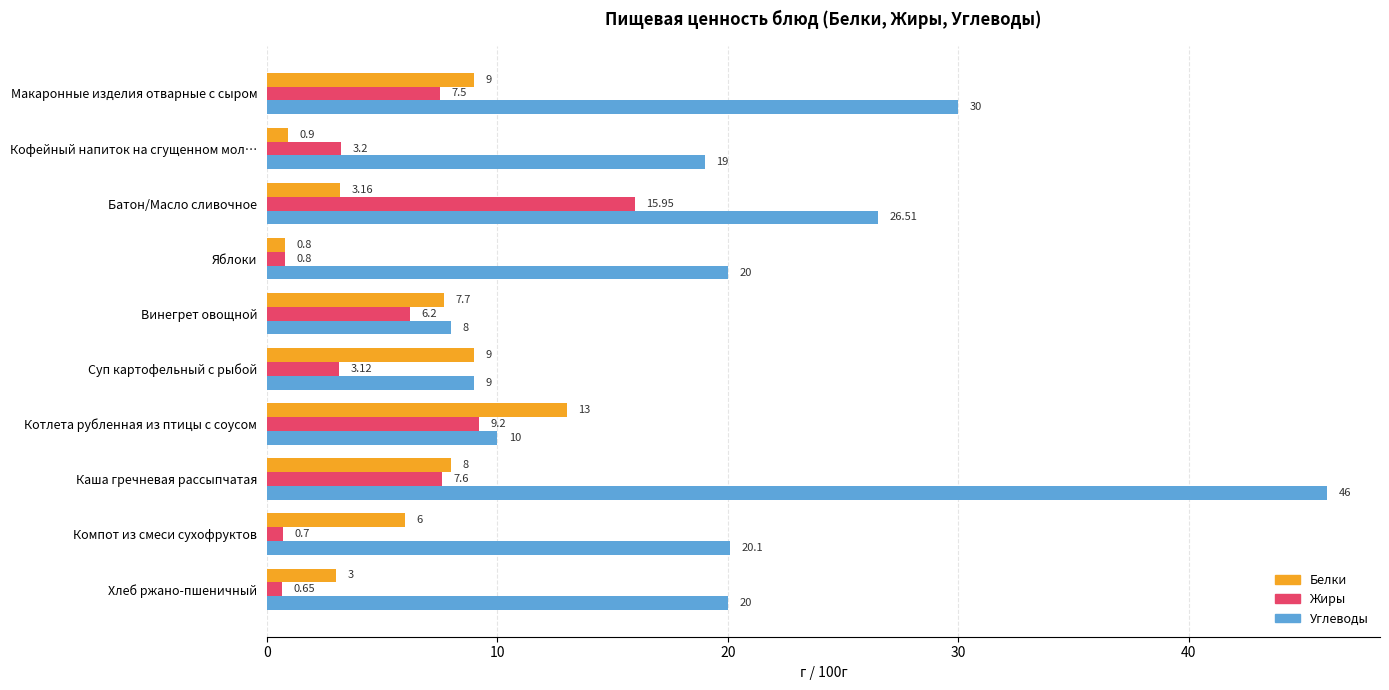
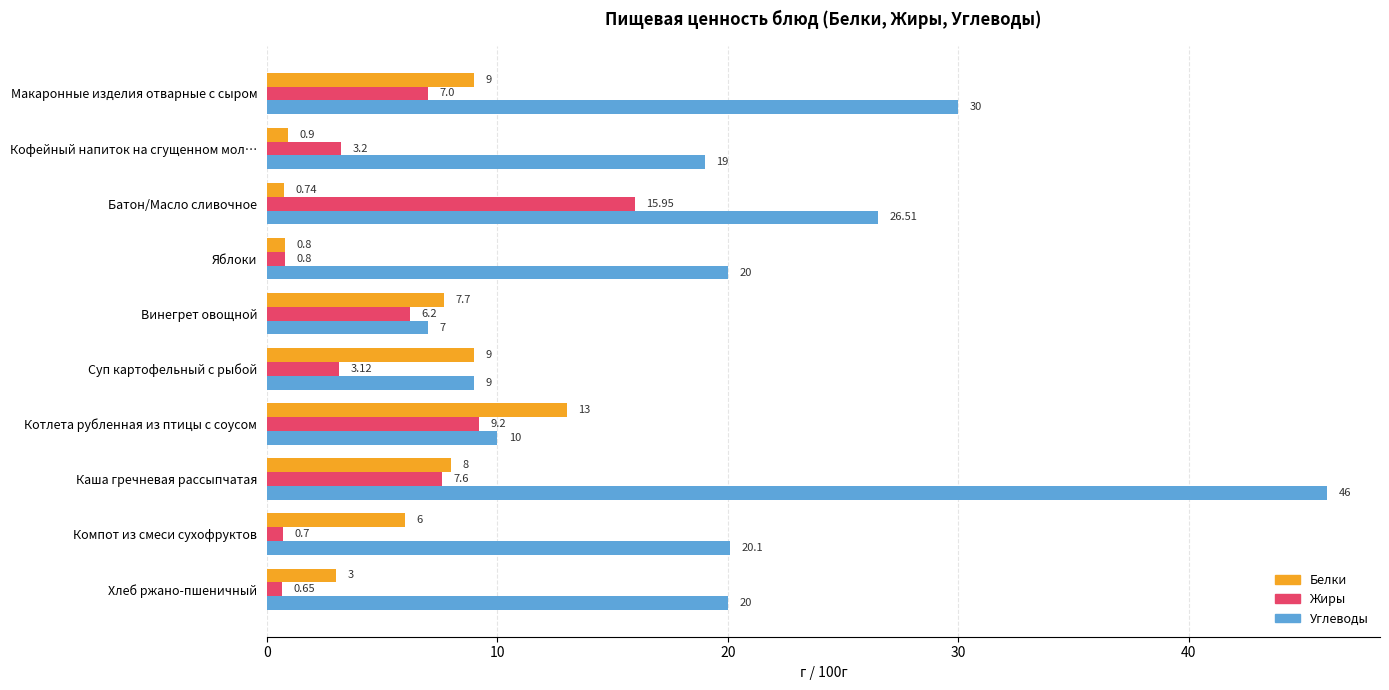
Жиры, Макаронные изделия отварные с сыром: 7.5 -> 7.0
Белки, Батон/Масло сливочное: 3.16 -> 0.74
Углеводы, Винегрет овощной: 8 -> 7
